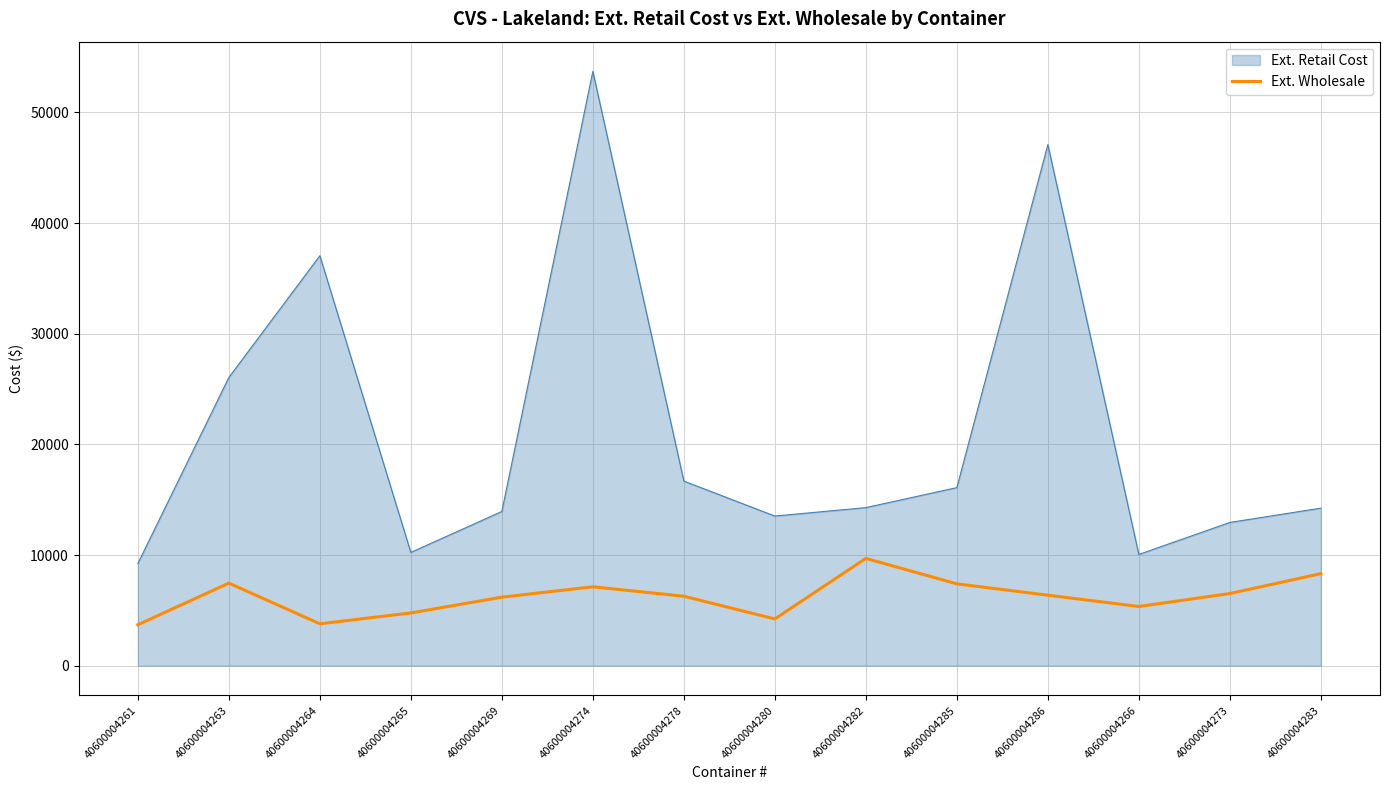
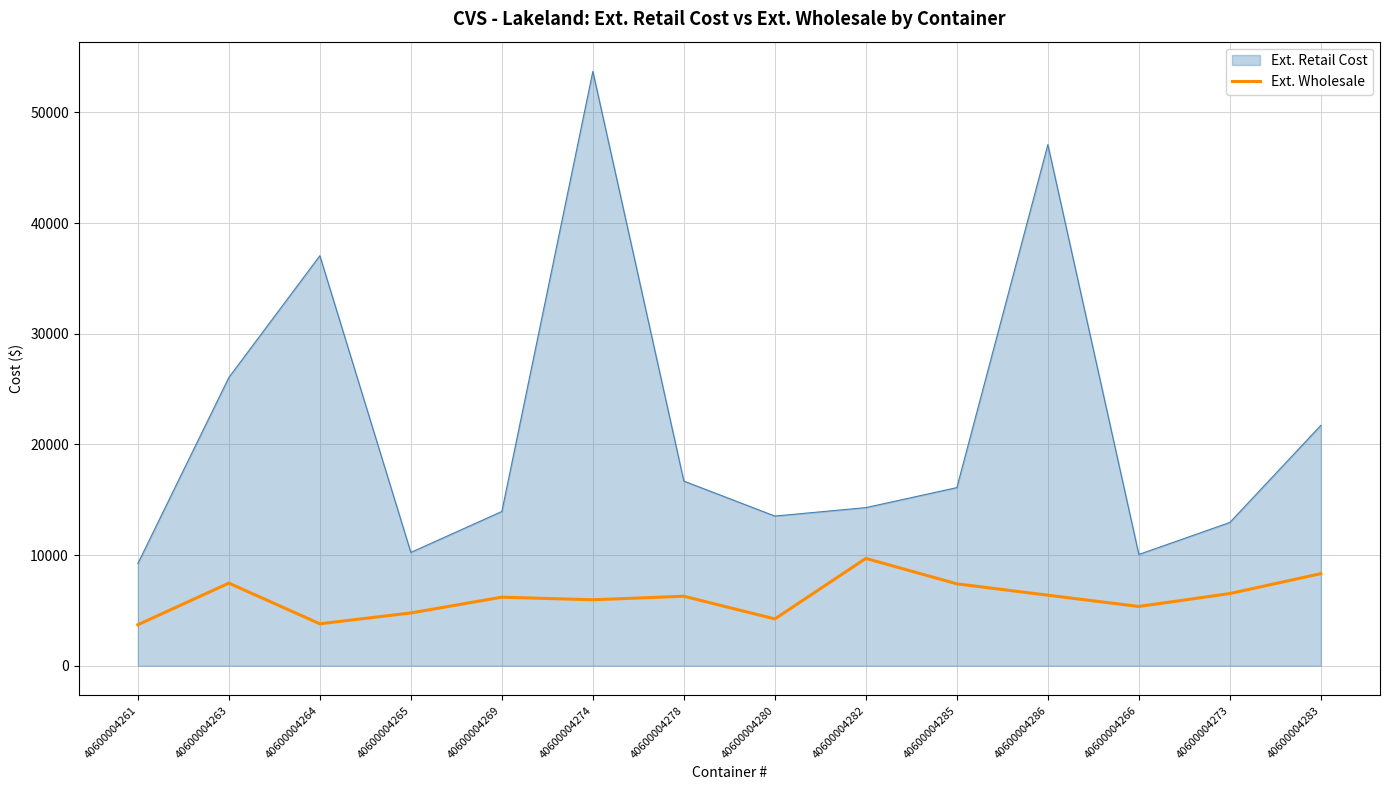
Ext. Wholesale, 40600004274: 7100 -> 6000
Ext. Retail Cost, 40600004283: 14200 -> 21700
